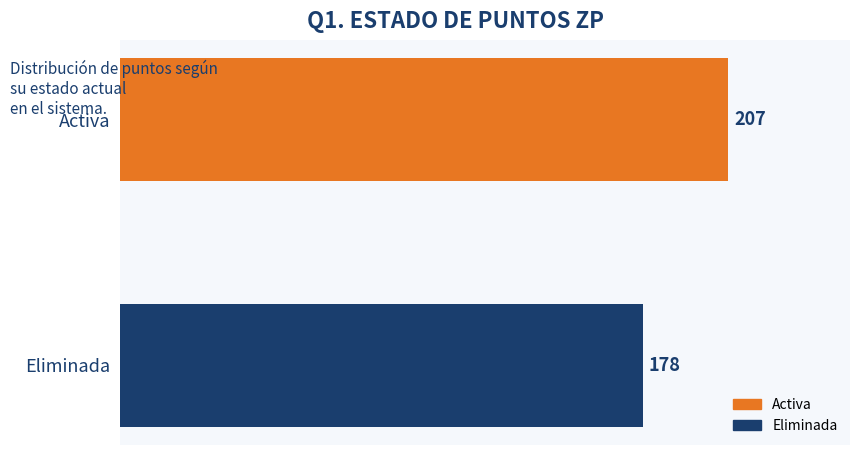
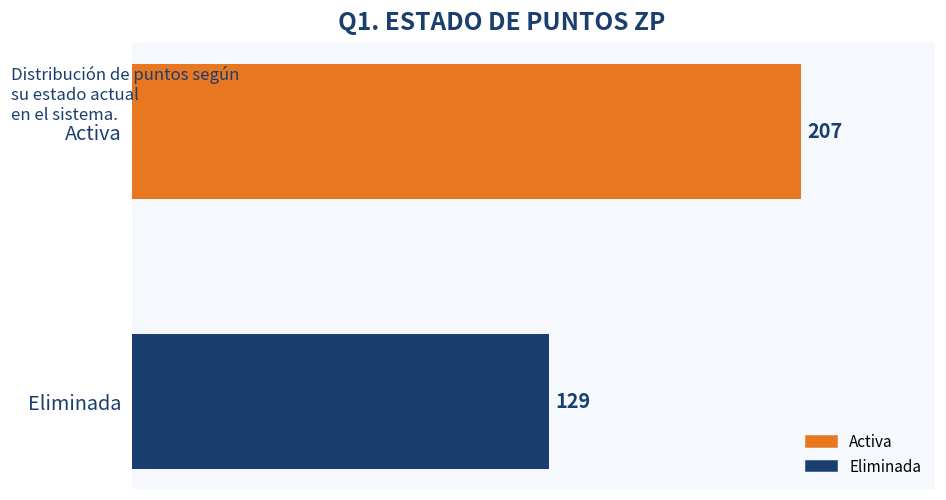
Eliminada: 178 -> 129
